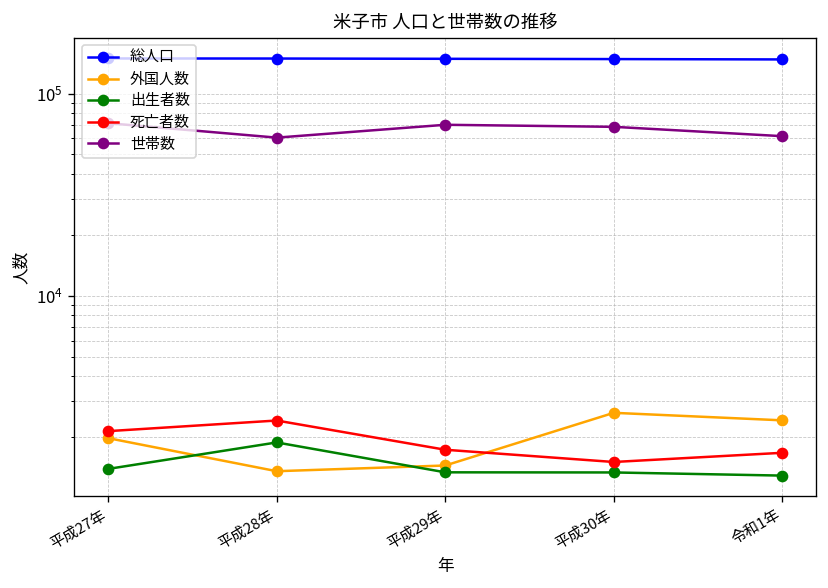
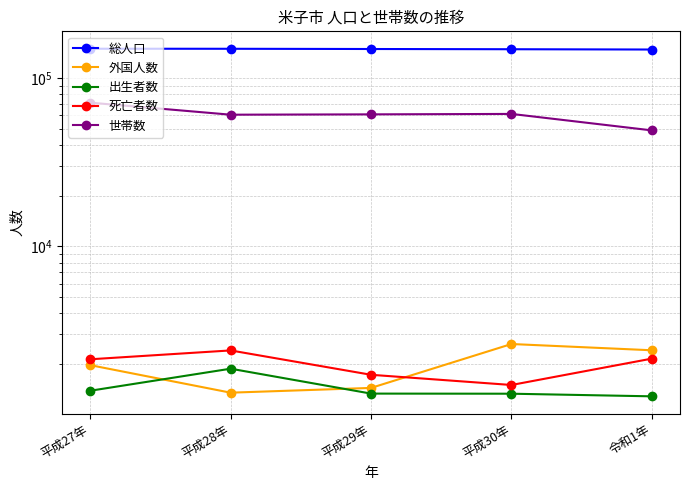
世帯数, 平成29年: 70000 -> 61000
世帯数, 平成30年: 69000 -> 61000
死亡者数, 令和1年: 1700 -> 2200
世帯数, 令和1年: 62000 -> 49000
